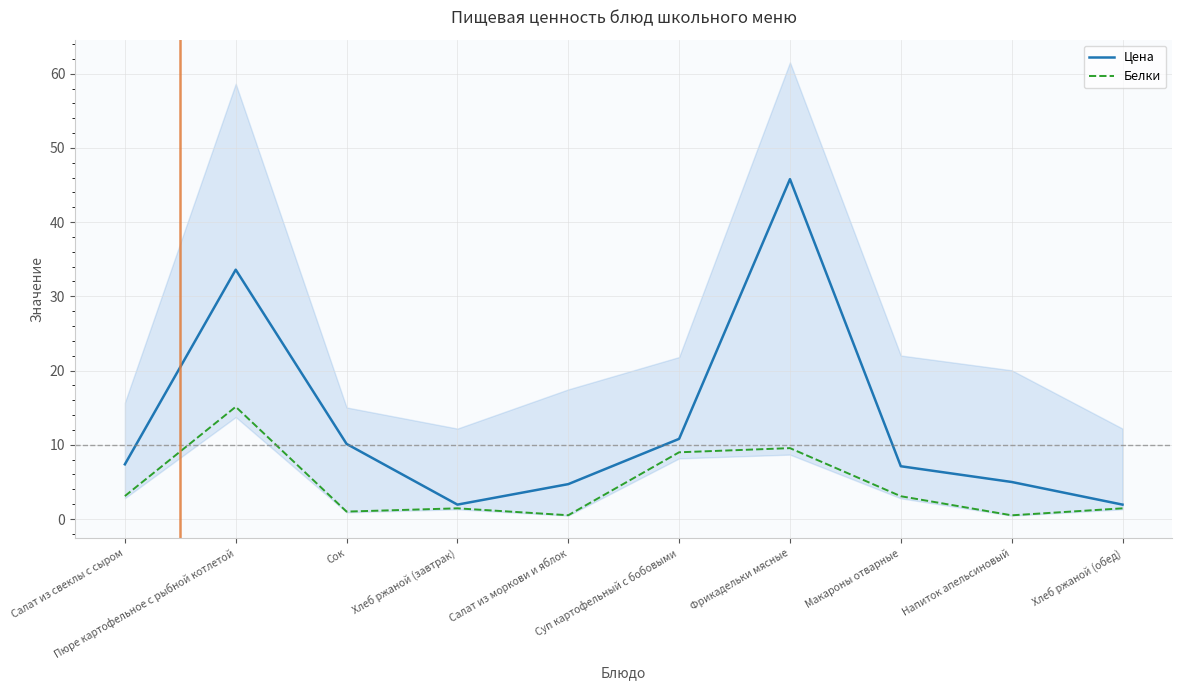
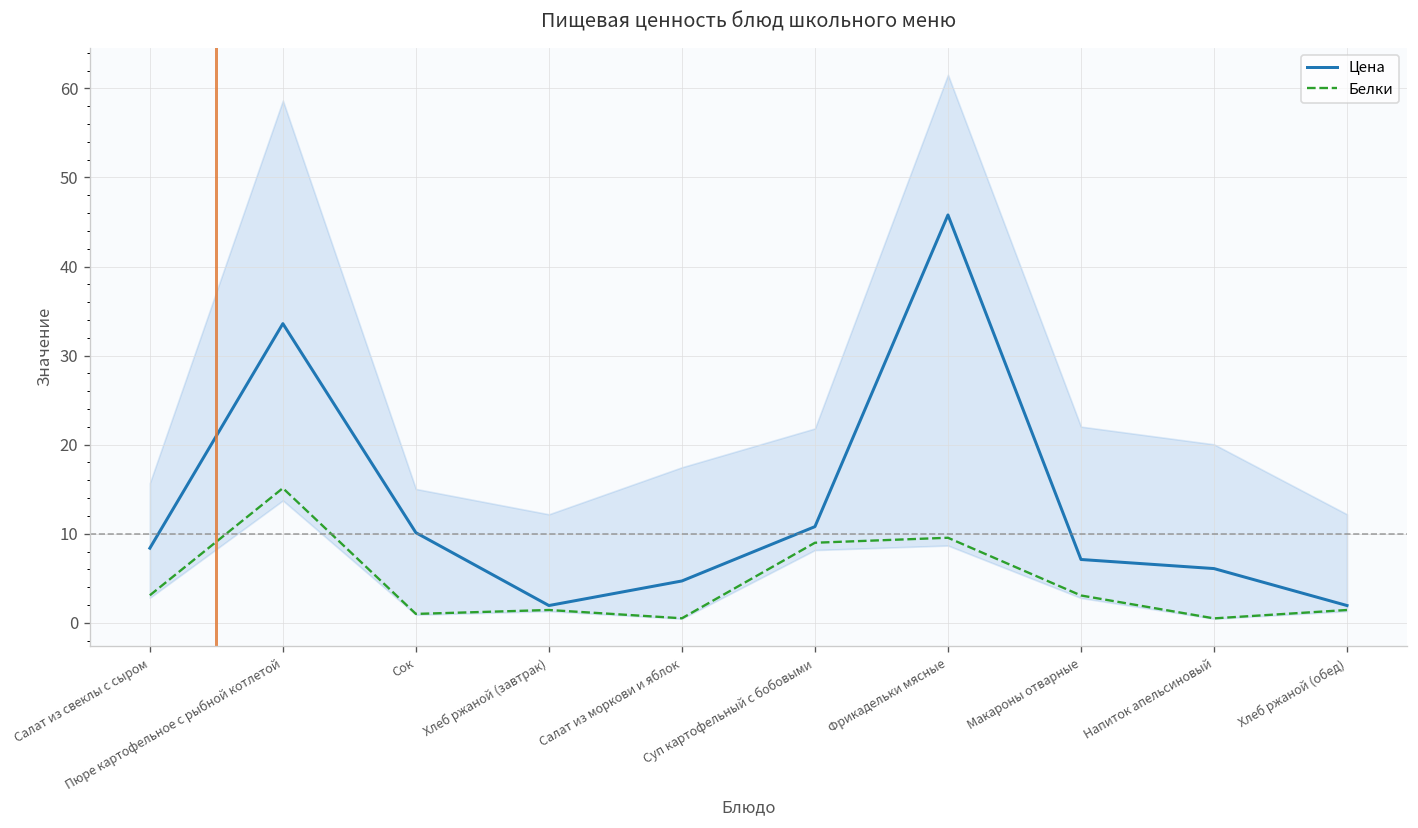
Цена, Салат из свеклы с сыром: 7 -> 8
Цена, Напиток апельсиновый: 5 -> 6
